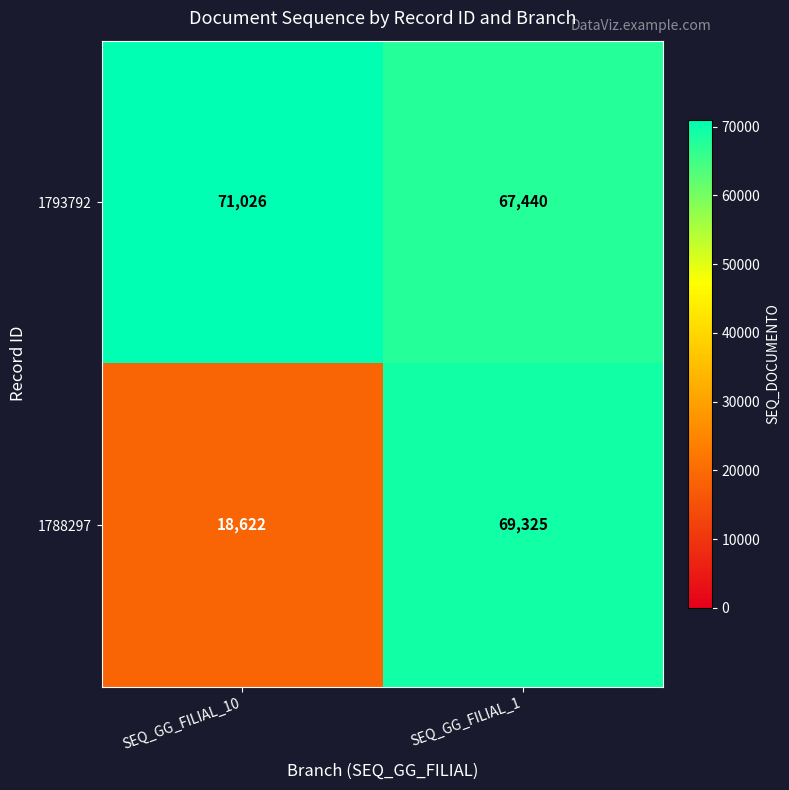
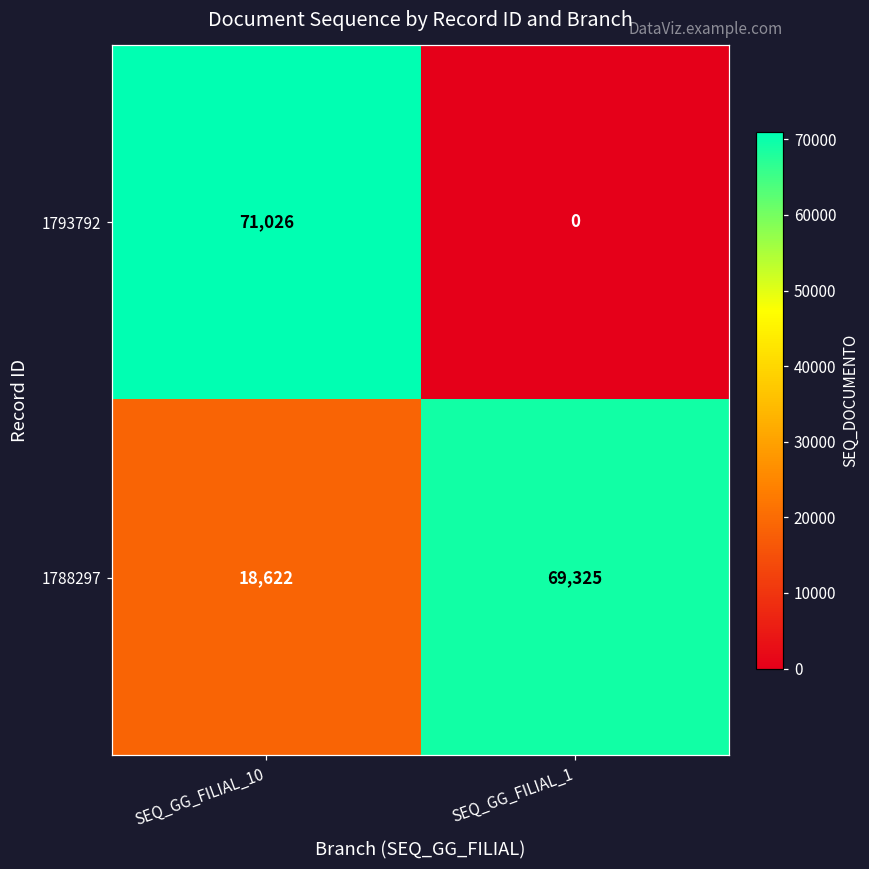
1793792, SEQ_GG_FILIAL_1: 67,440 -> 0
